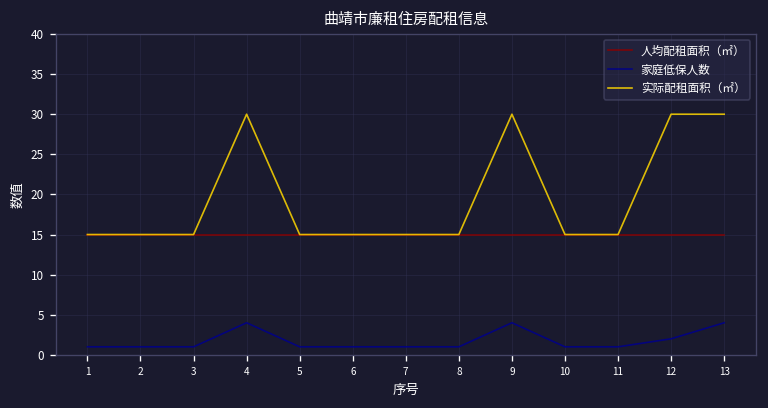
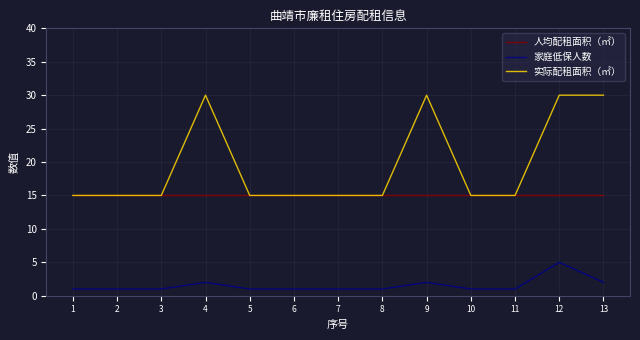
家庭低保人数, 4: 4 -> 2
家庭低保人数, 9: 4 -> 2
家庭低保人数, 12: 2 -> 5
家庭低保人数, 13: 4 -> 2
